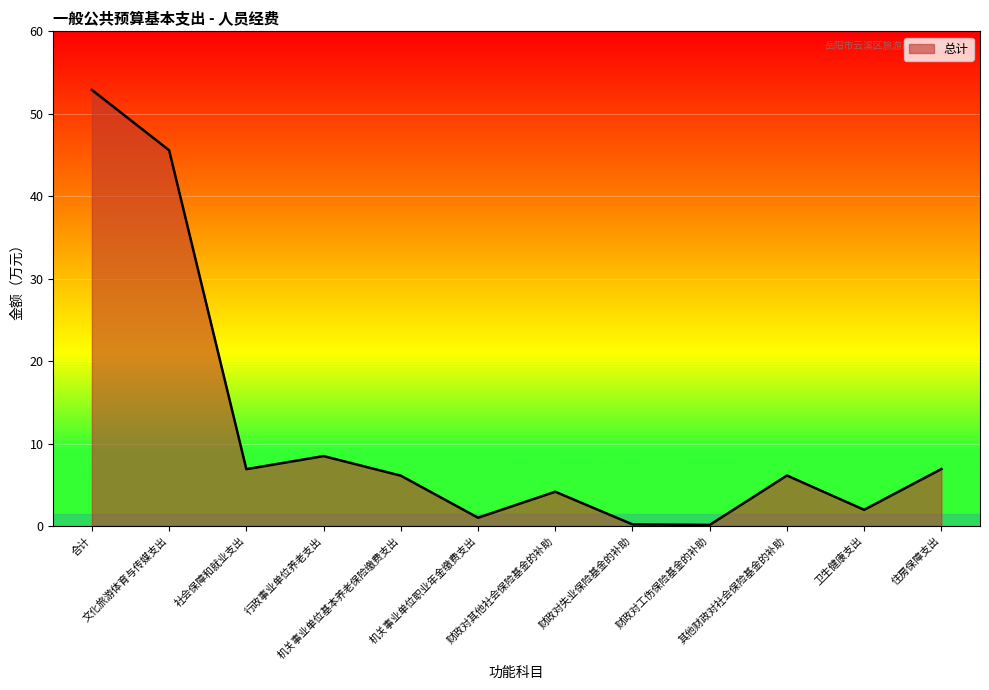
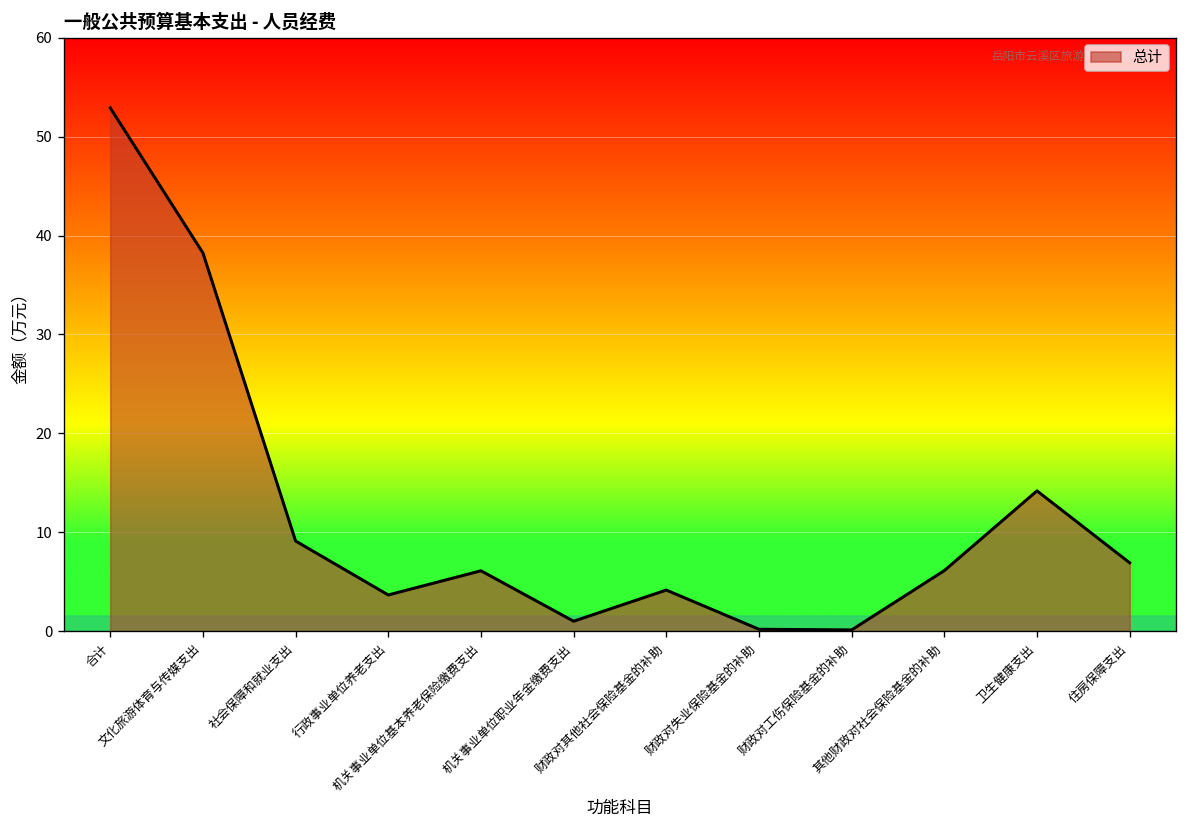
文化旅游体育与传媒支出: 46 -> 38
社会保障和就业支出: 7 -> 9
行政事业单位养老支出: 8 -> 4
卫生健康支出: 2 -> 14
